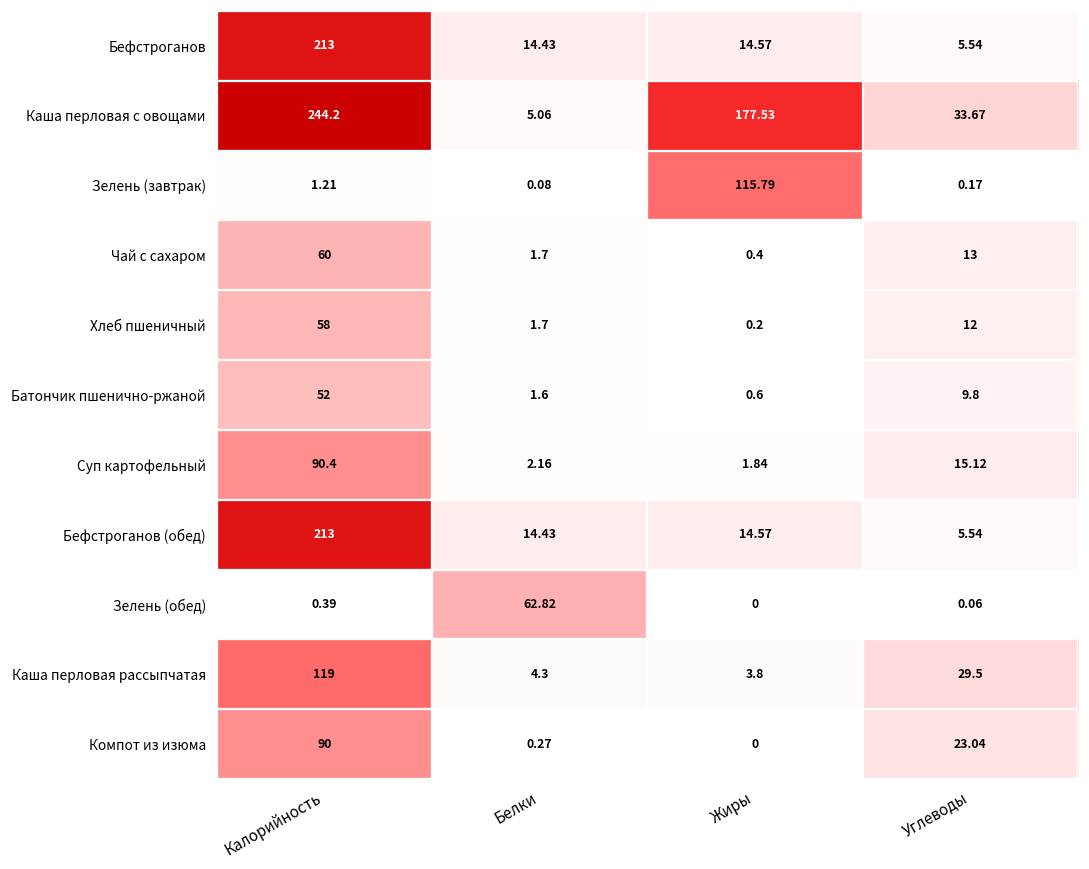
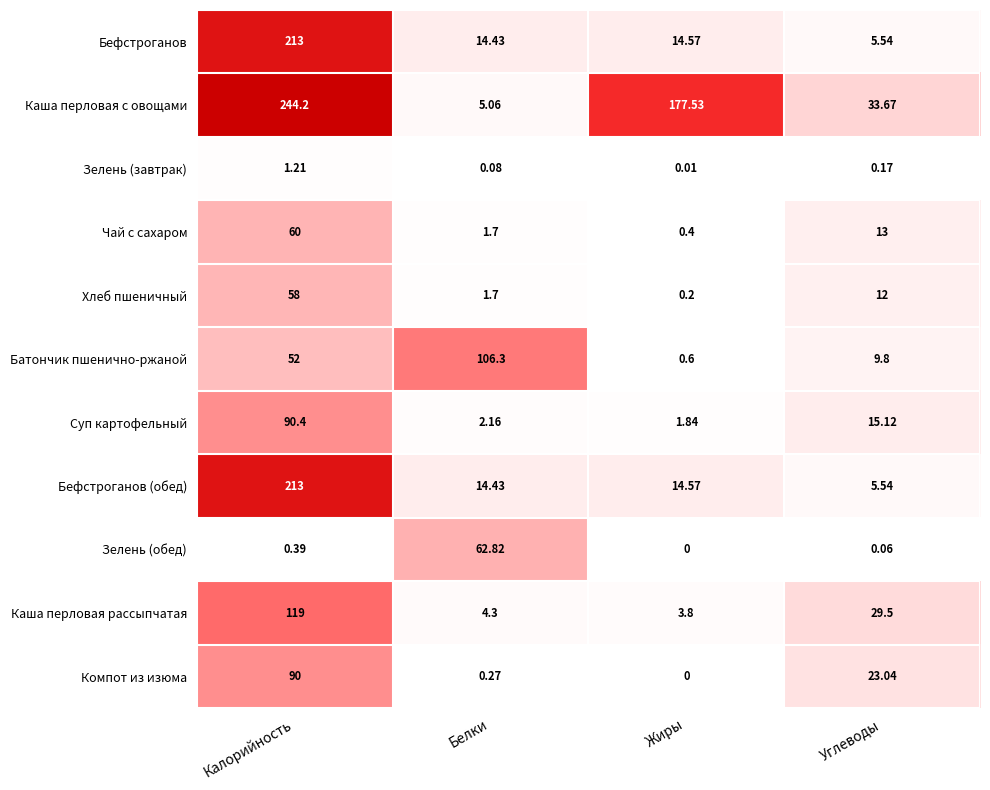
Зелень (завтрак), Жиры: 115.79 -> 0.01
Батончик пшенично-ржаной, Белки: 1.6 -> 106.3
